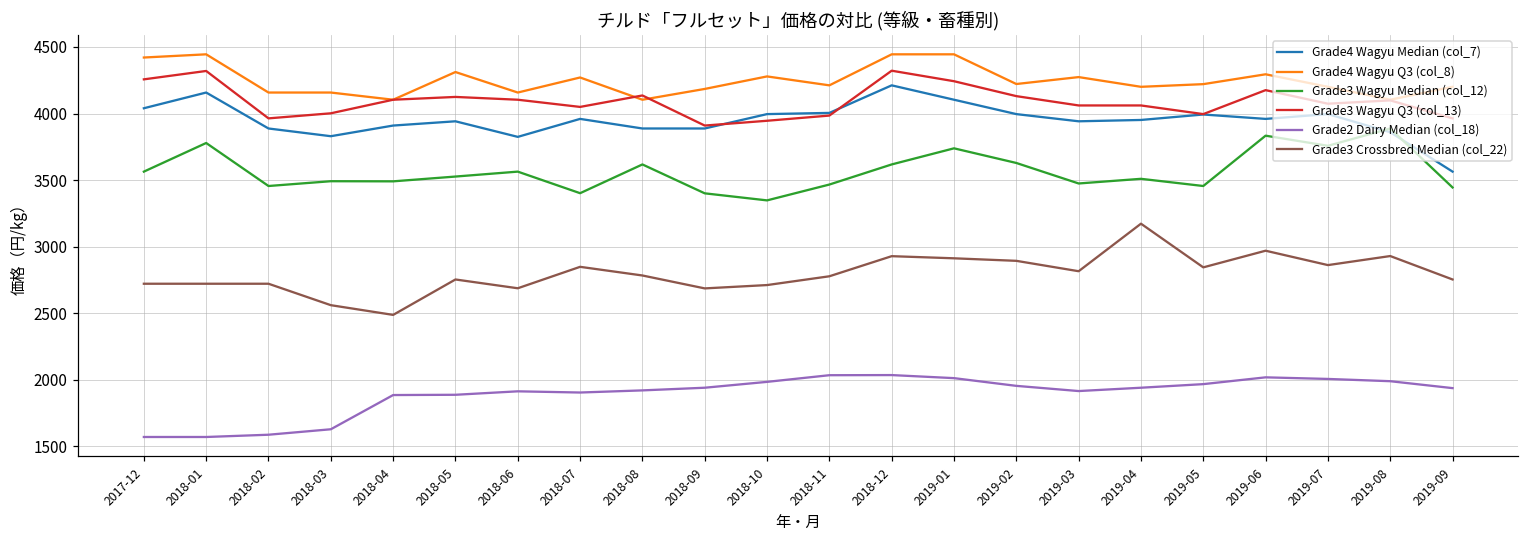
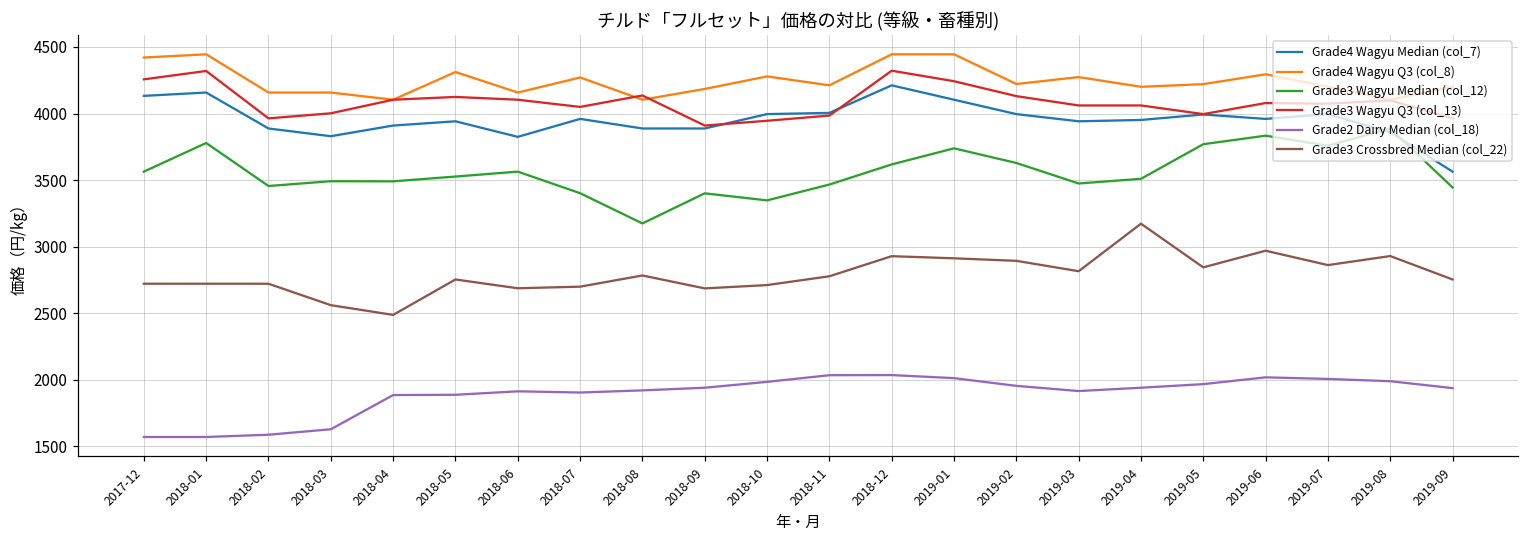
Grade4 Wagyu Median (col_7), 2017-12: 4040 -> 4130
Grade3 Crossbred Median (col_22), 2018-07: 2850 -> 2700
Grade3 Wagyu Median (col_12), 2018-08: 3620 -> 3180
Grade3 Wagyu Median (col_12), 2019-05: 3460 -> 3770
Grade3 Wagyu Q3 (col_13), 2019-06: 4180 -> 4080
